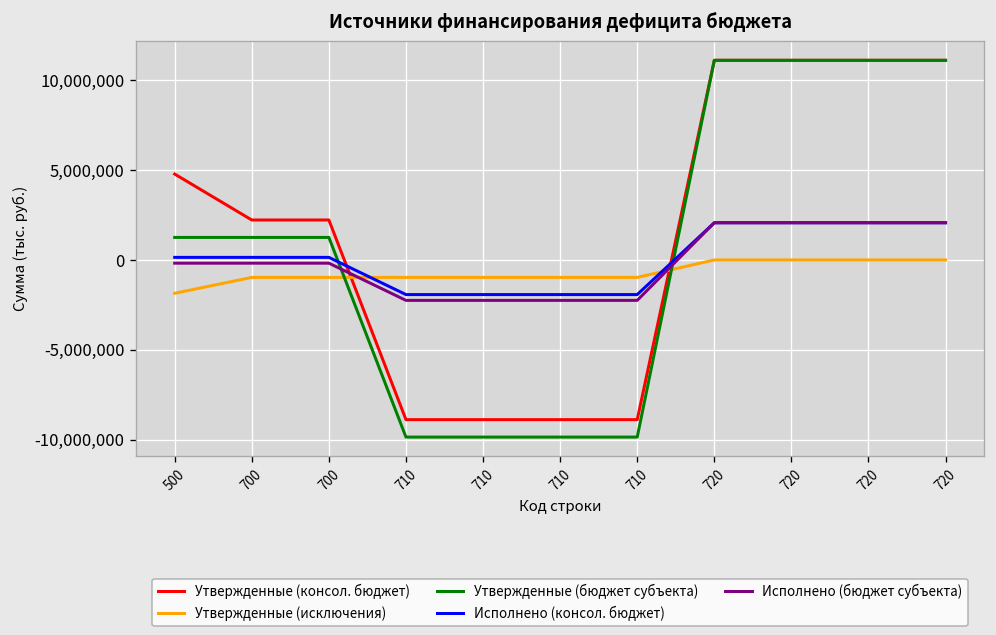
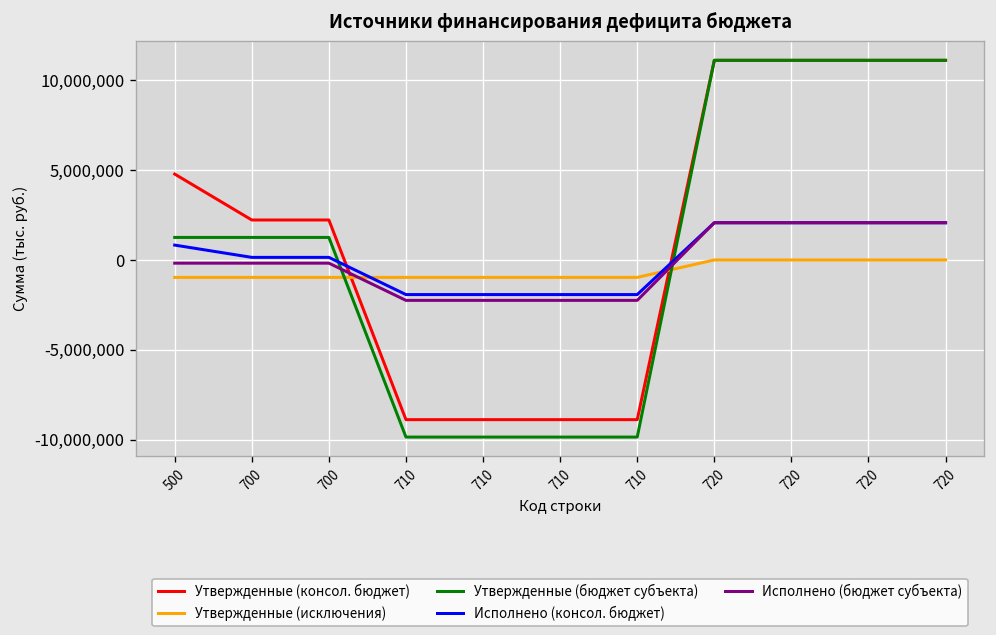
Утвержденные (исключения), 500: -1,900,000 -> -1,000,000
Исполнено (консол. бюджет), 500: 100,000 -> 800,000
